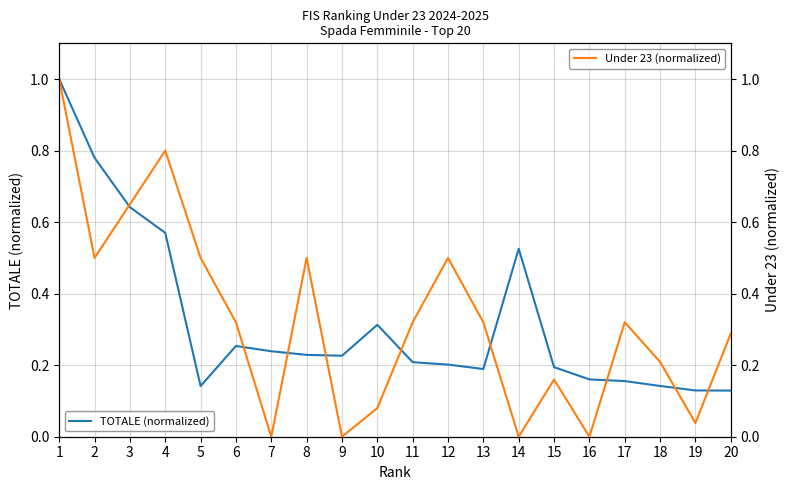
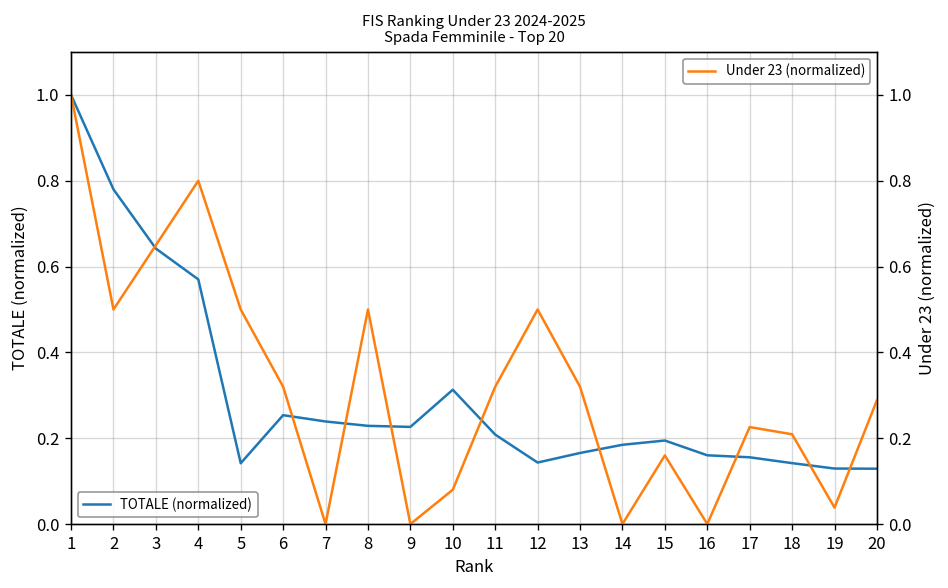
TOTALE (normalized), 12: 0.20 -> 0.14
TOTALE (normalized), 13: 0.19 -> 0.17
TOTALE (normalized), 14: 0.53 -> 0.18
Under 23 (normalized), 17: 0.32 -> 0.23
